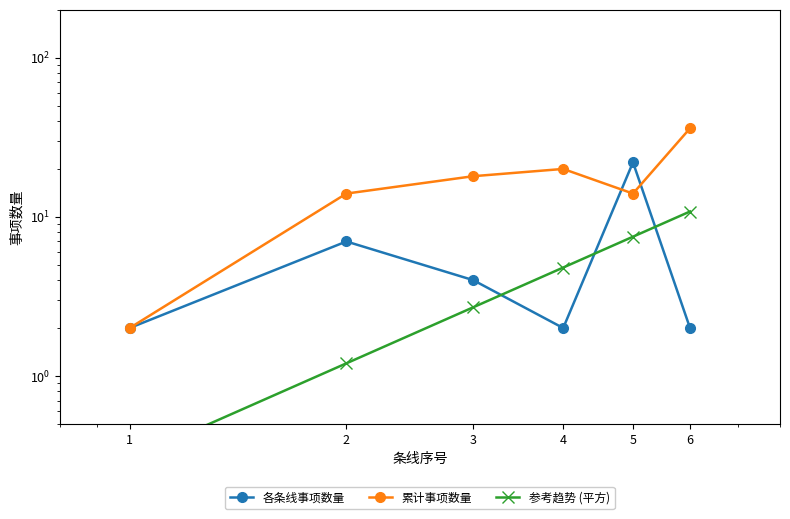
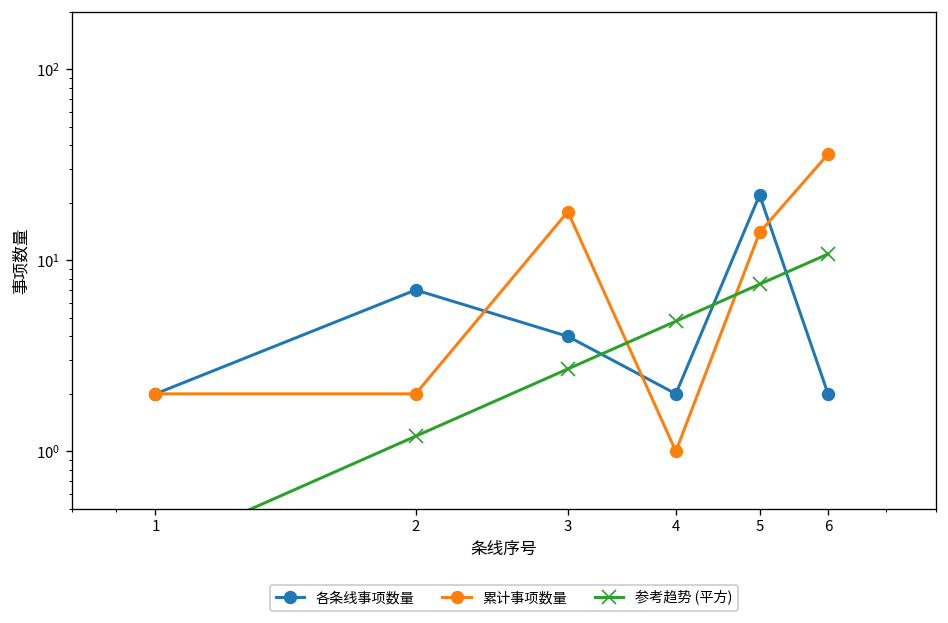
累计事项数量, 2: 14 -> 2
累计事项数量, 4: 20 -> 1
